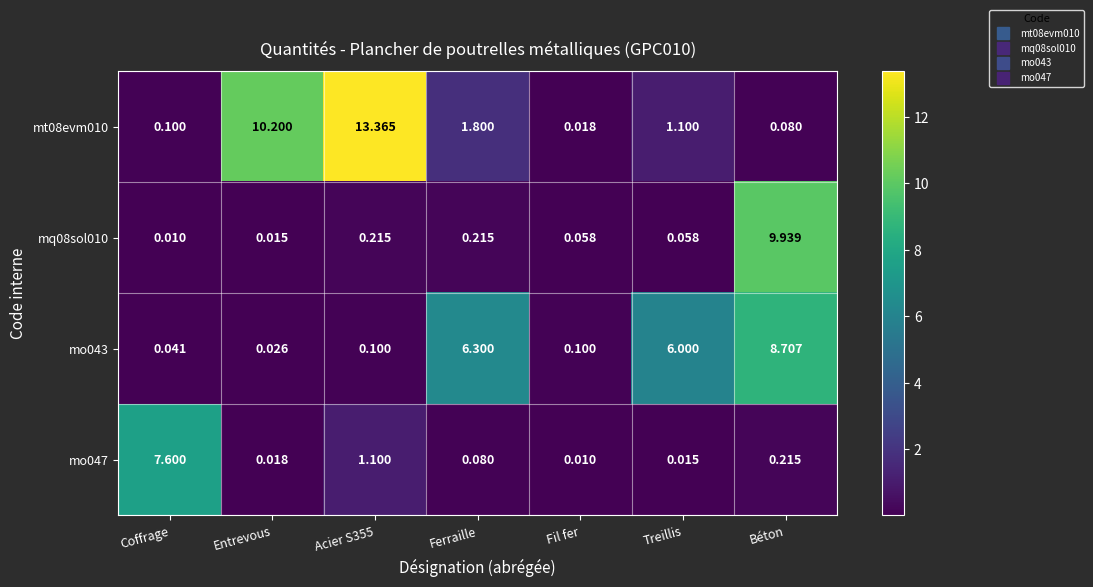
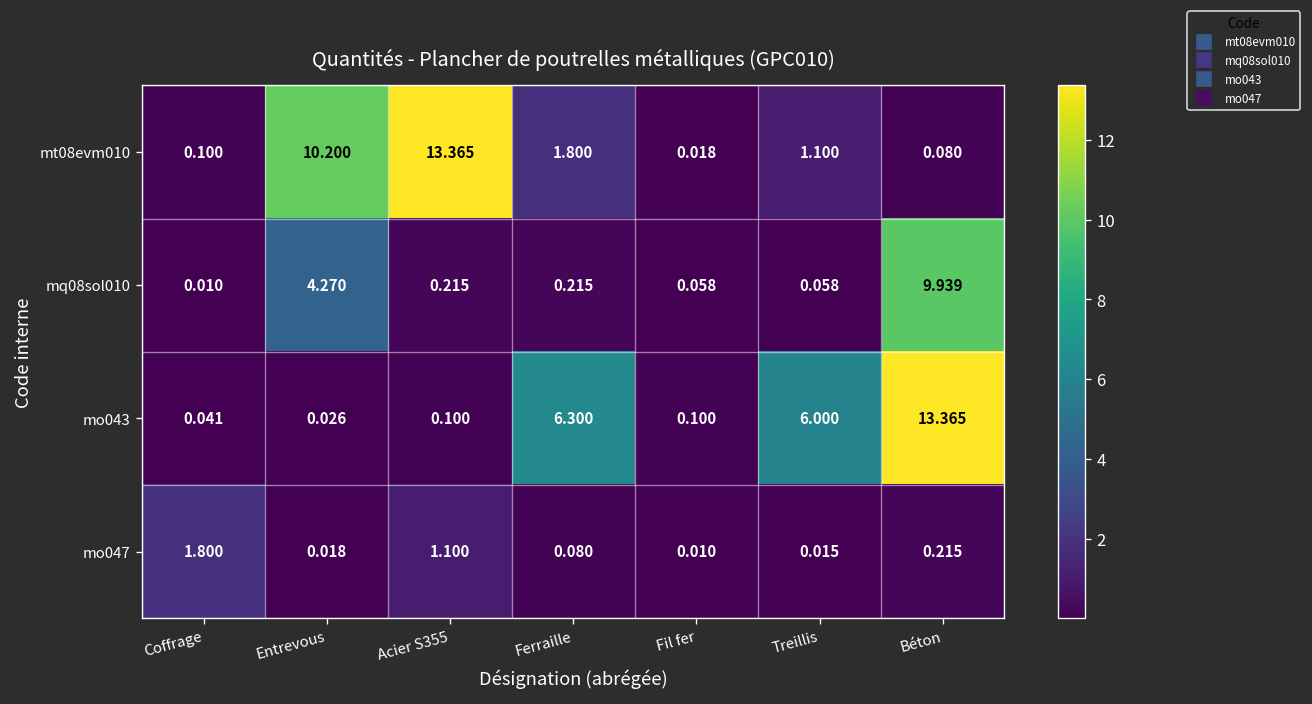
mq08sol010, Entrevous: 0.015 -> 4.270
mo043, Béton: 8.707 -> 13.365
mo047, Coffrage: 7.600 -> 1.800
